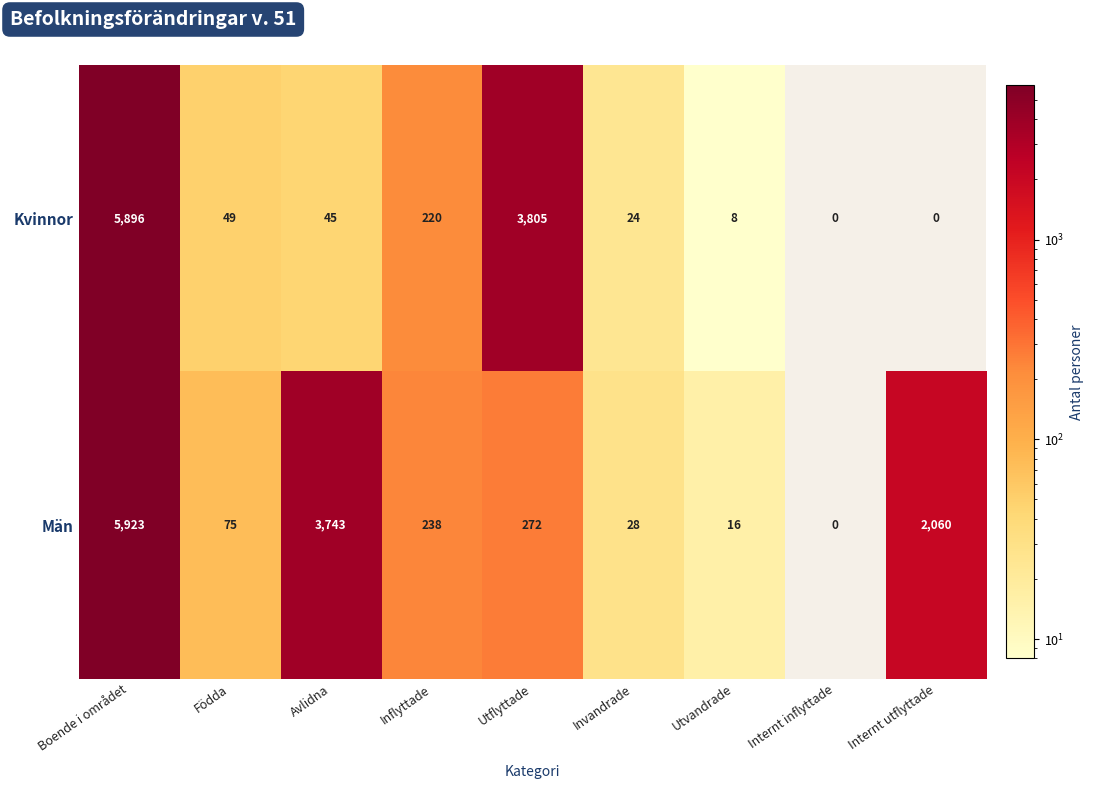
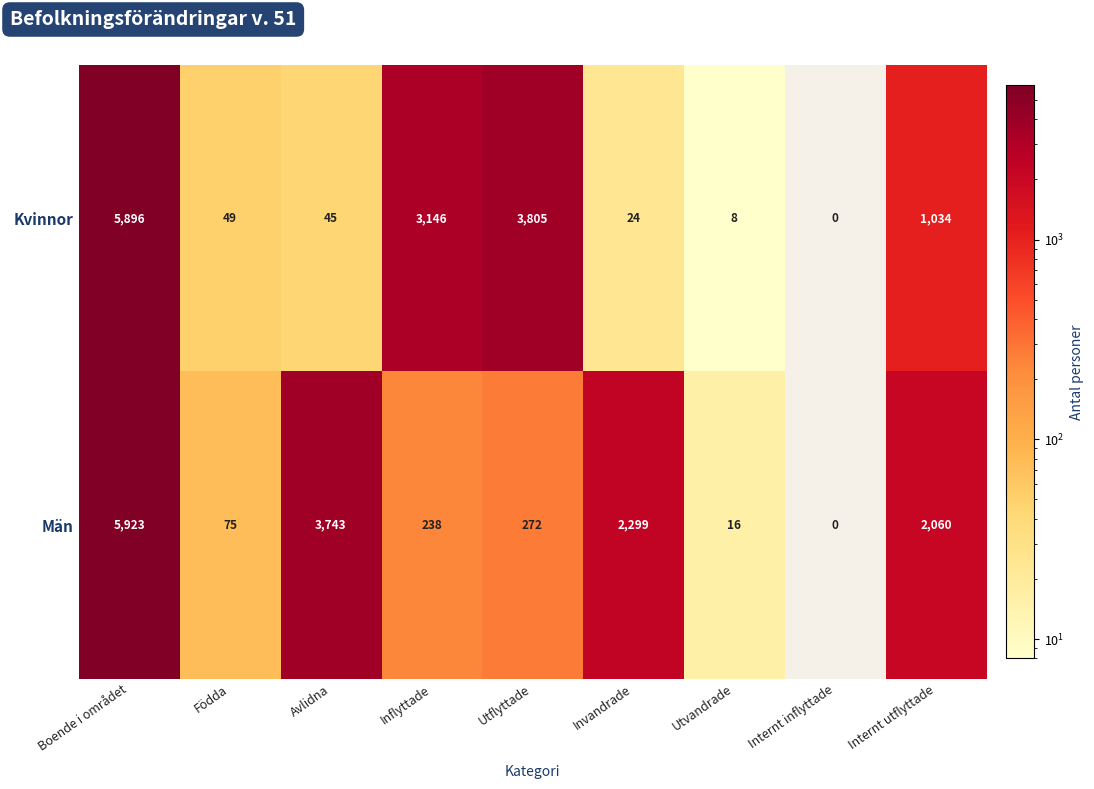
Kvinnor, Inflyttade: 220 -> 3,146
Kvinnor, Internt utflyttade: 0 -> 1,034
Män, Invandrade: 28 -> 2,299
